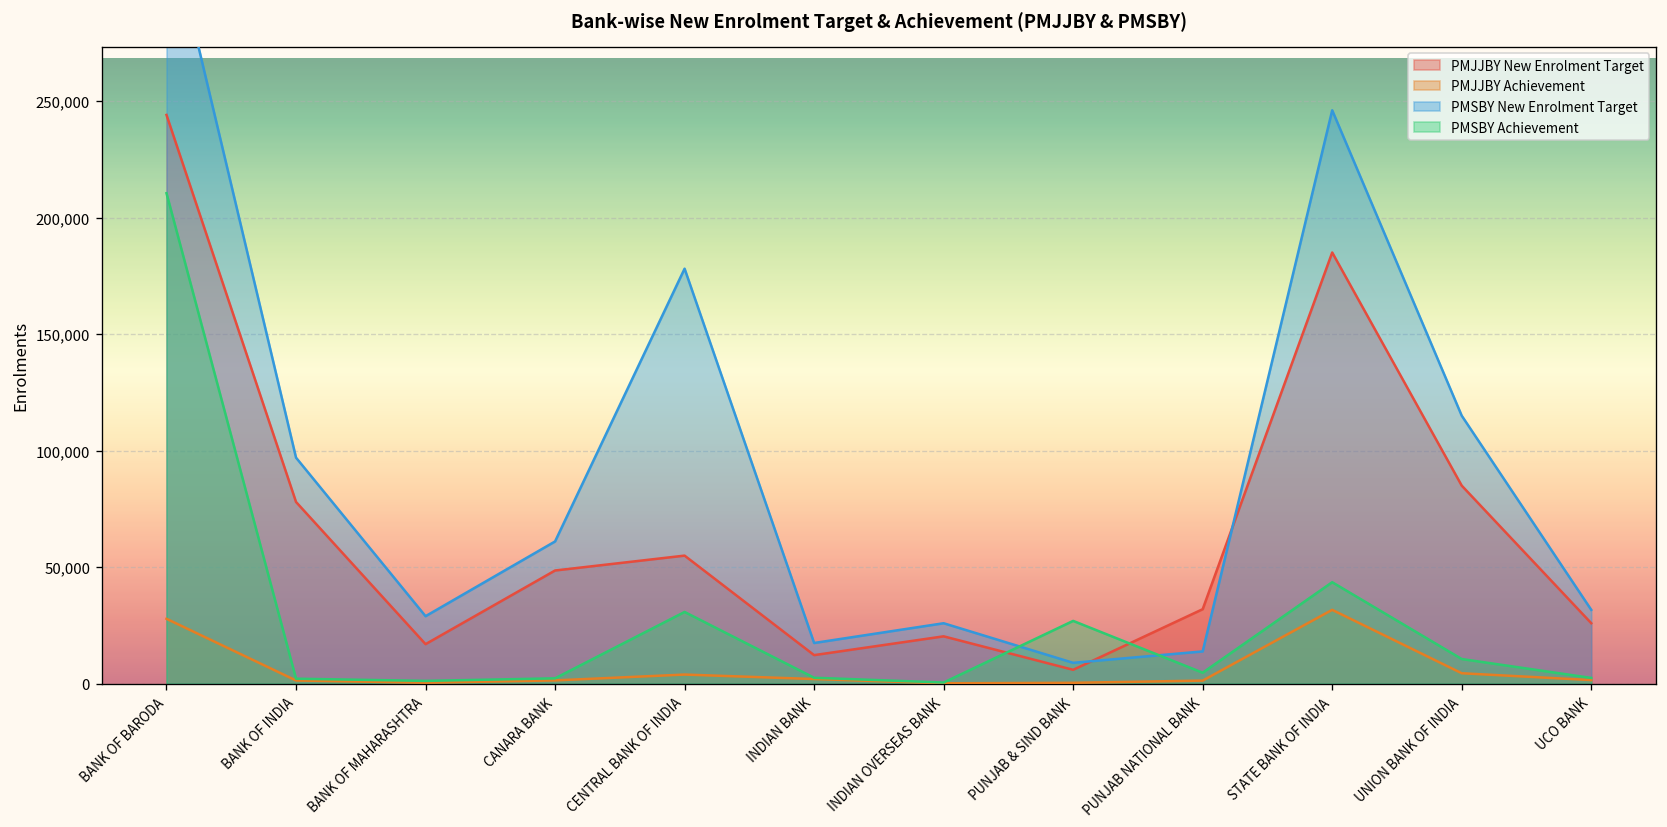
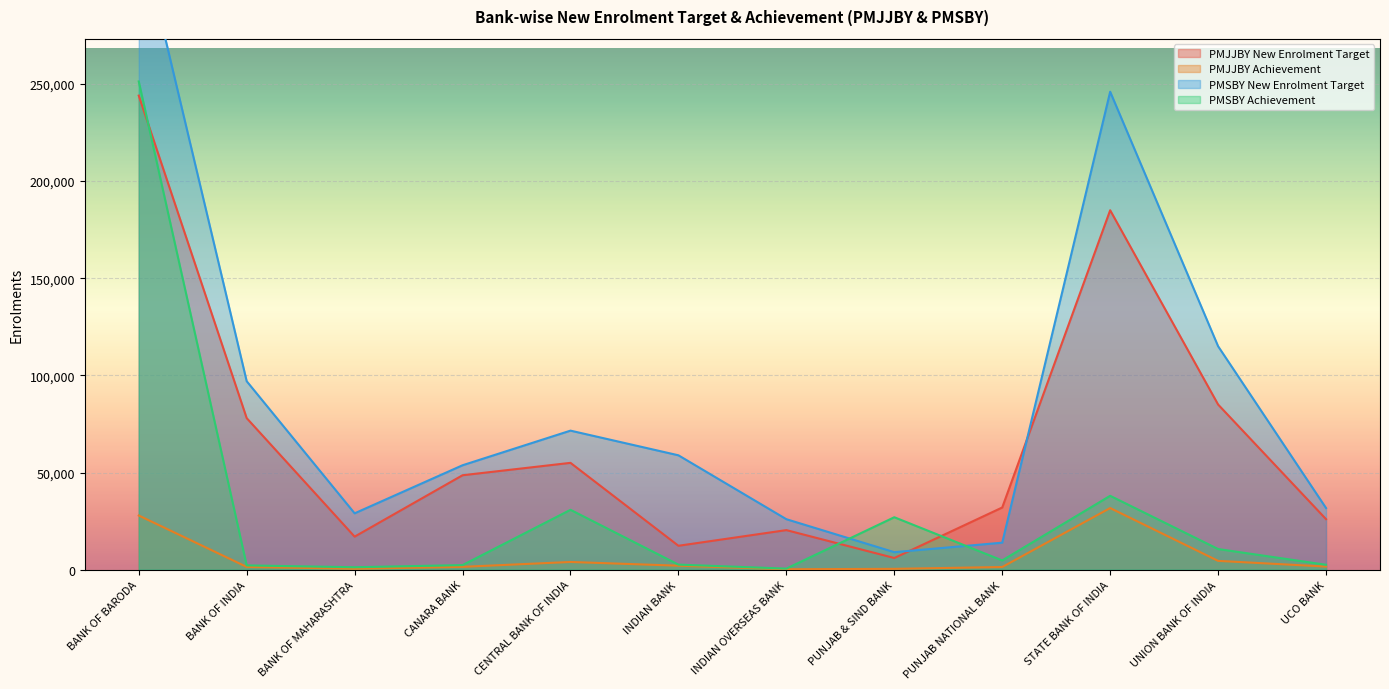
PMSBY Achievement, BANK OF BARODA: 210,000 -> 251,000
PMSBY New Enrolment Target, CANARA BANK: 61,000 -> 54,000
PMSBY New Enrolment Target, CENTRAL BANK OF INDIA: 178,000 -> 72,000
PMSBY New Enrolment Target, INDIAN BANK: 18,000 -> 59,000
PMSBY Achievement, STATE BANK OF INDIA: 44,000 -> 38,000
